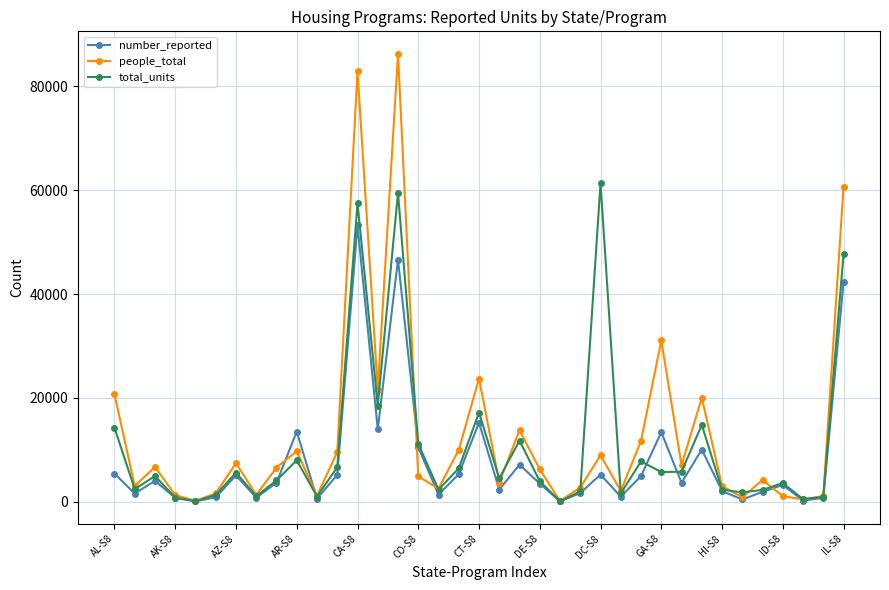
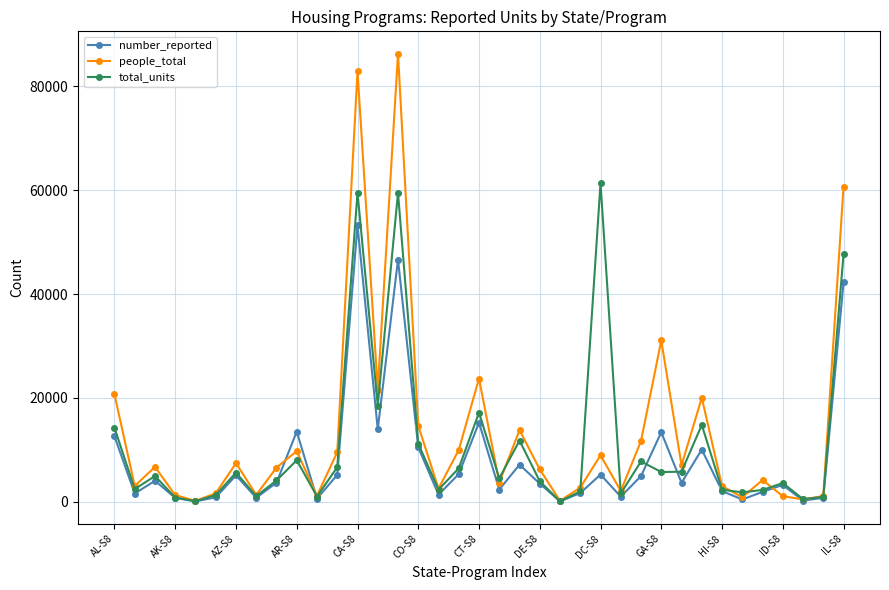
number_reported, AL-S8: 5000 -> 13000
total_units, CA-S8: 58000 -> 60000
people_total, CO-S8: 5000 -> 15000
